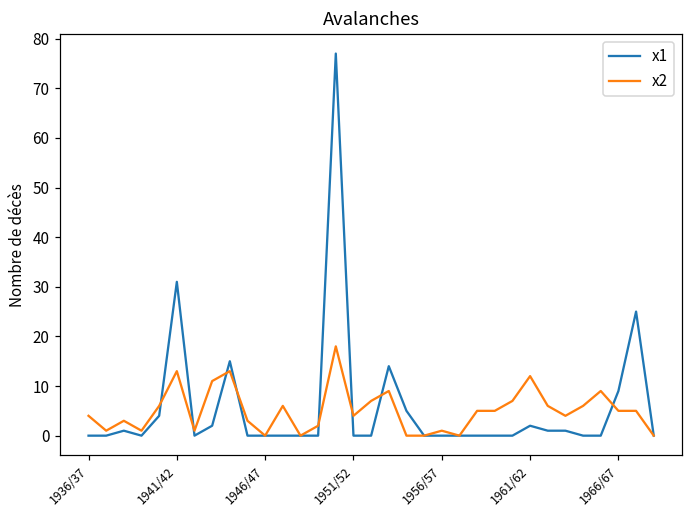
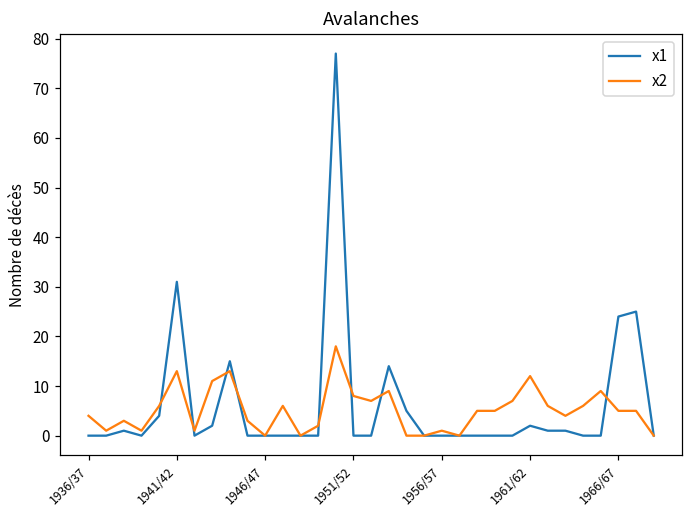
x2, 1951/52: 4 -> 8
x1, 1966/67: 9 -> 24
